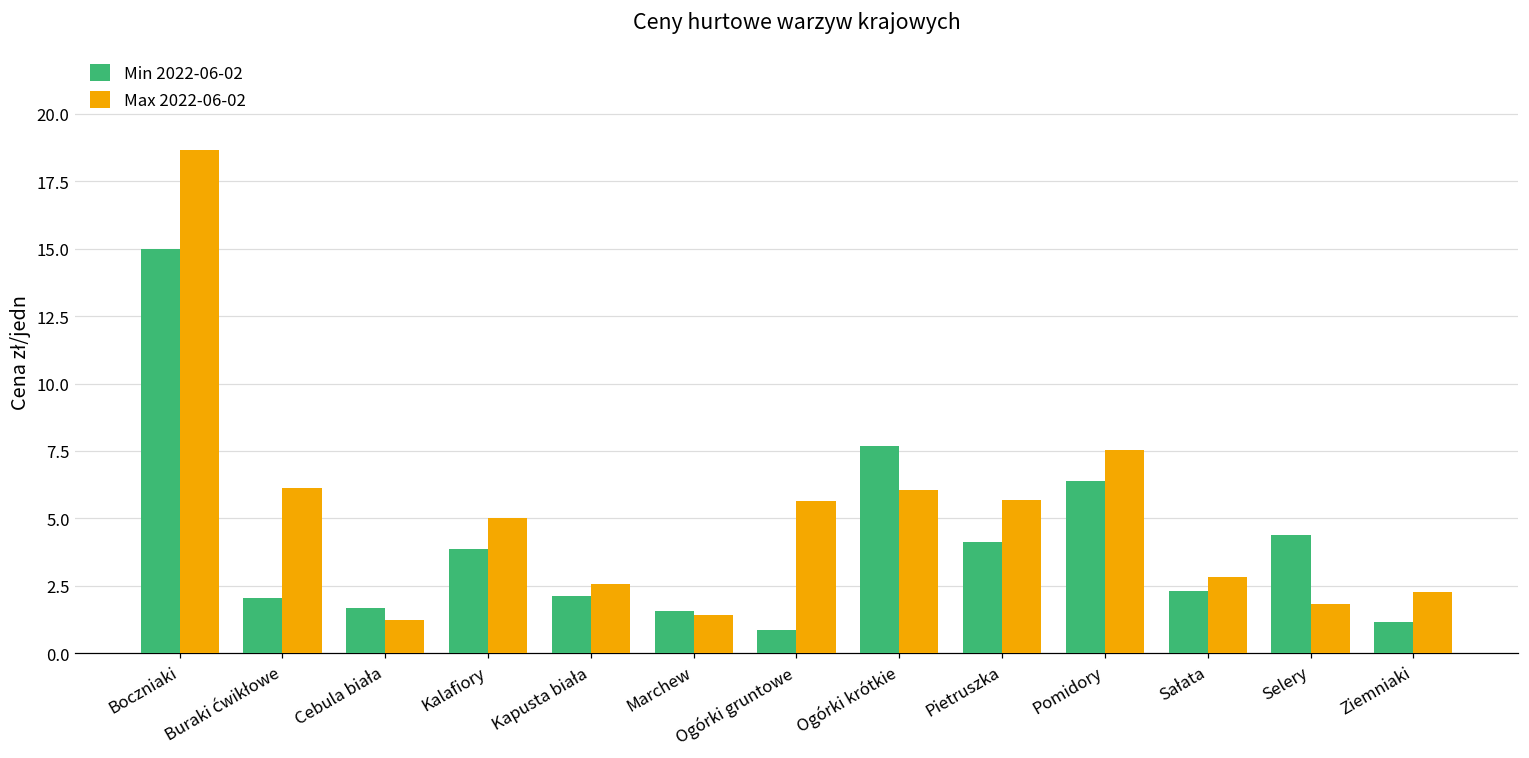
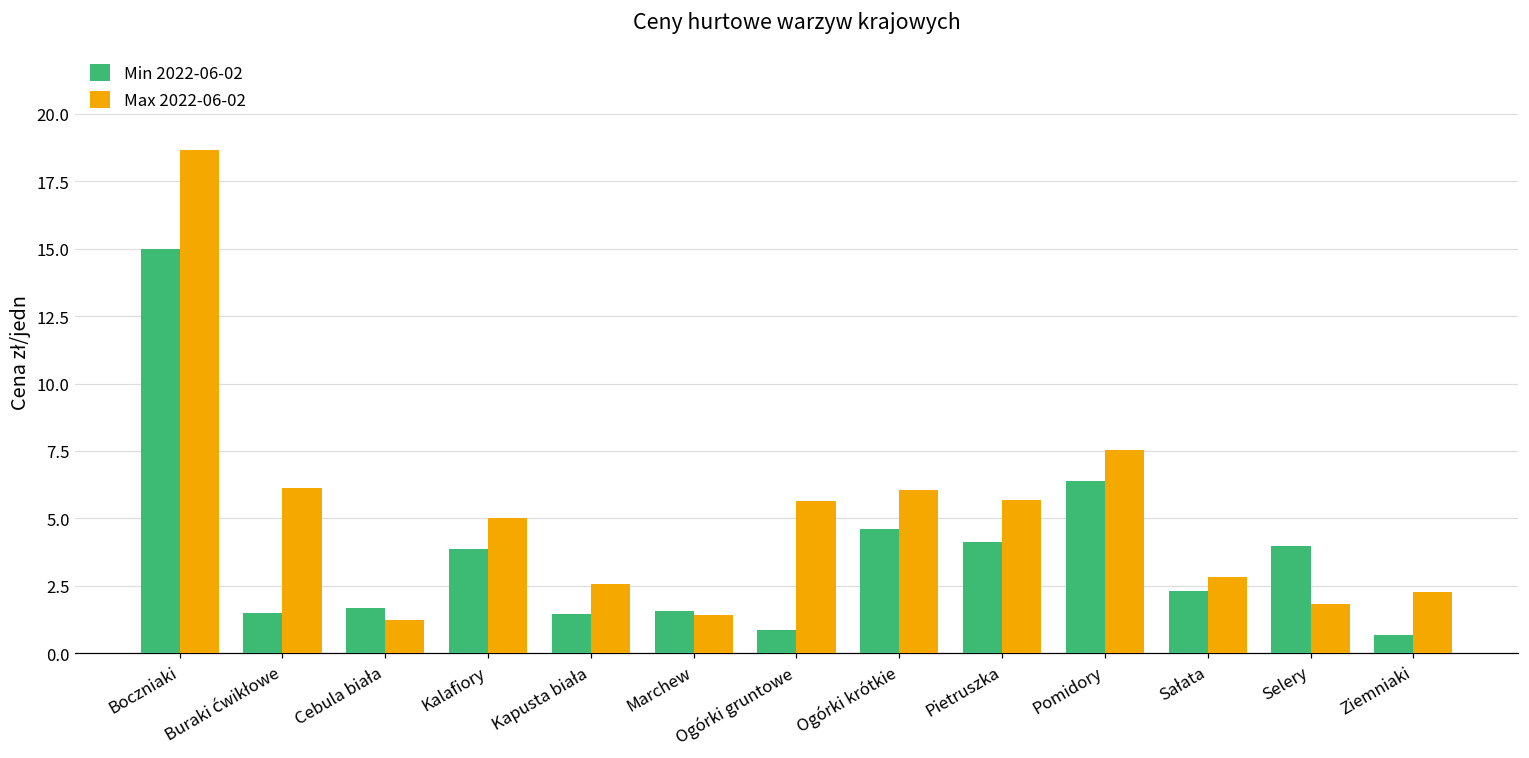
Min 2022-06-02, Buraki ćwikłowe: 2.1 -> 1.5
Min 2022-06-02, Kapusta biała: 2.1 -> 1.5
Min 2022-06-02, Ogórki krótkie: 7.7 -> 4.6
Min 2022-06-02, Selery: 4.4 -> 4.0
Min 2022-06-02, Ziemniaki: 1.2 -> 0.7
